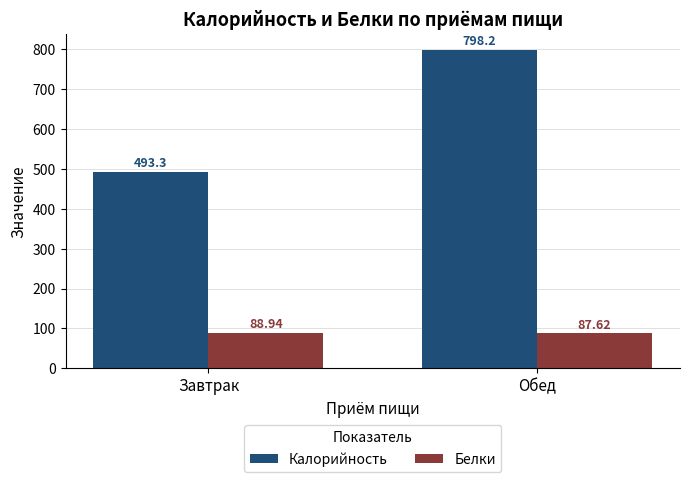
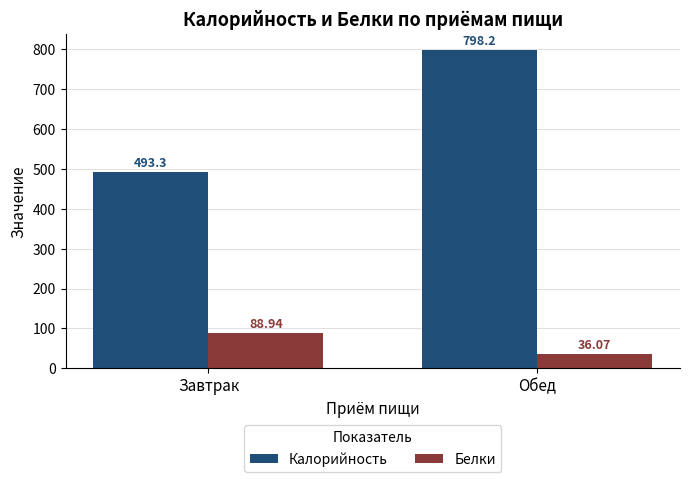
Белки, Обед: 87.62 -> 36.07
